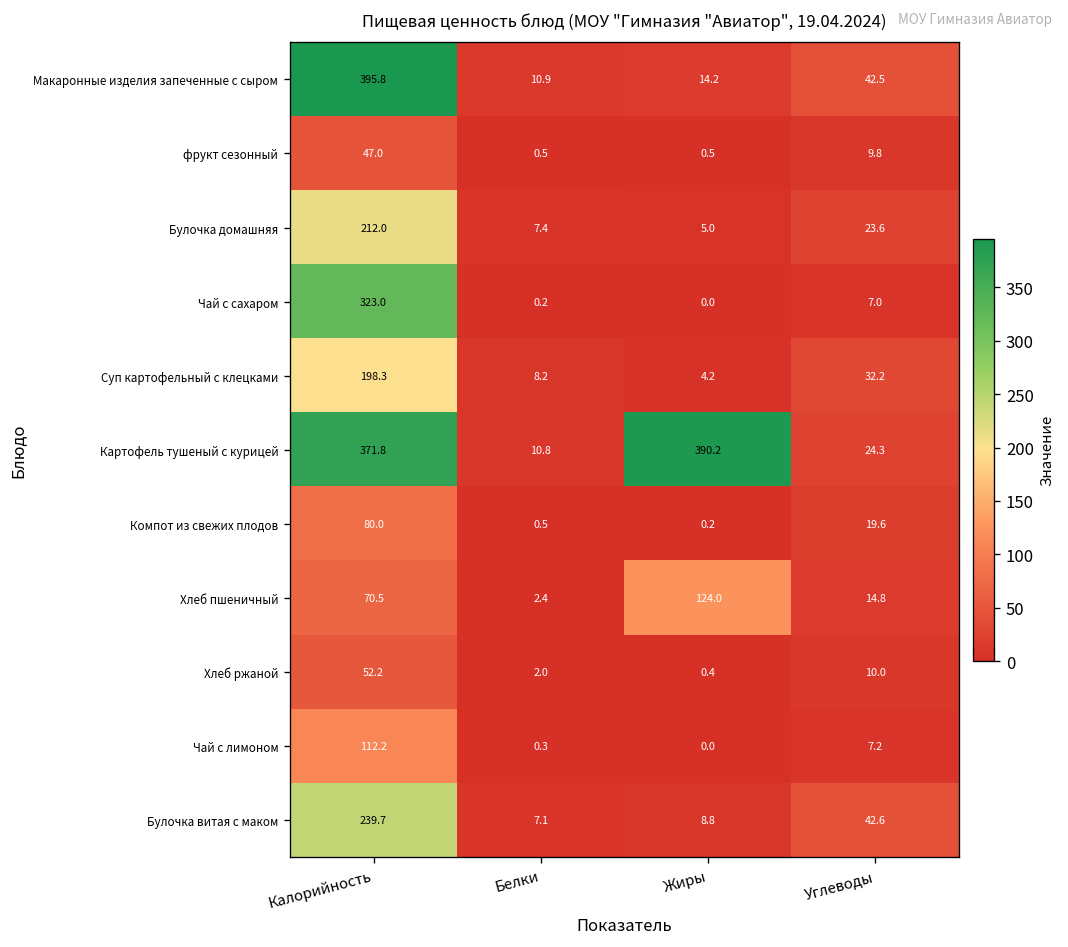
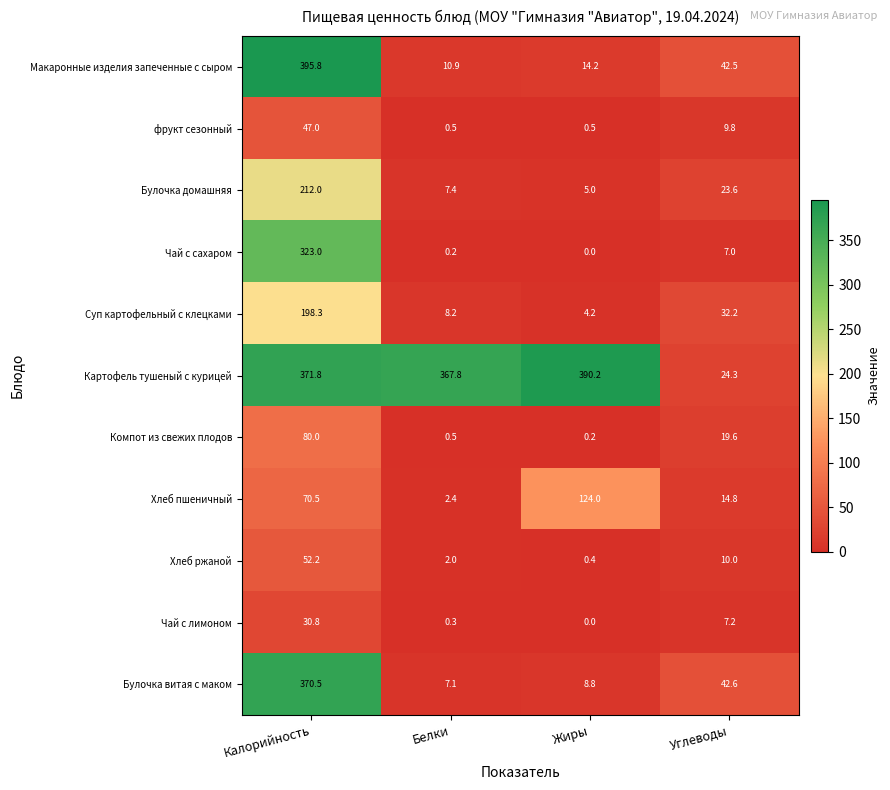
Картофель тушеный с курицей, Белки: 10.8 -> 367.8
Чай с лимоном, Калорийность: 112.2 -> 30.8
Булочка витая с маком, Калорийность: 239.7 -> 370.5
